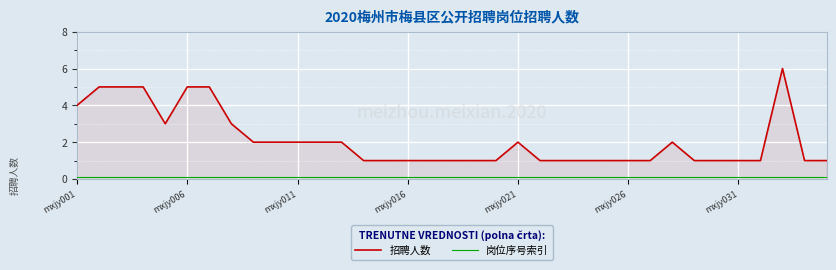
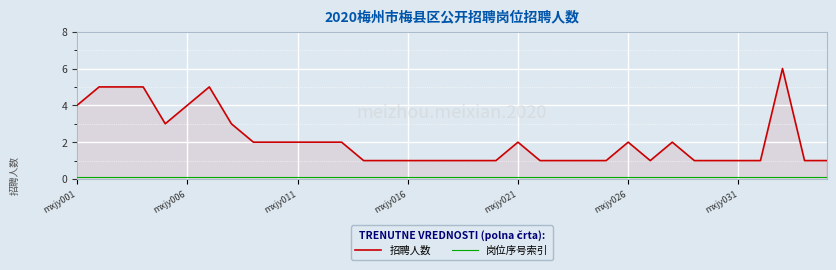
招聘人数, mxjy006: 5 -> 4
招聘人数, mxjy026: 1 -> 2
